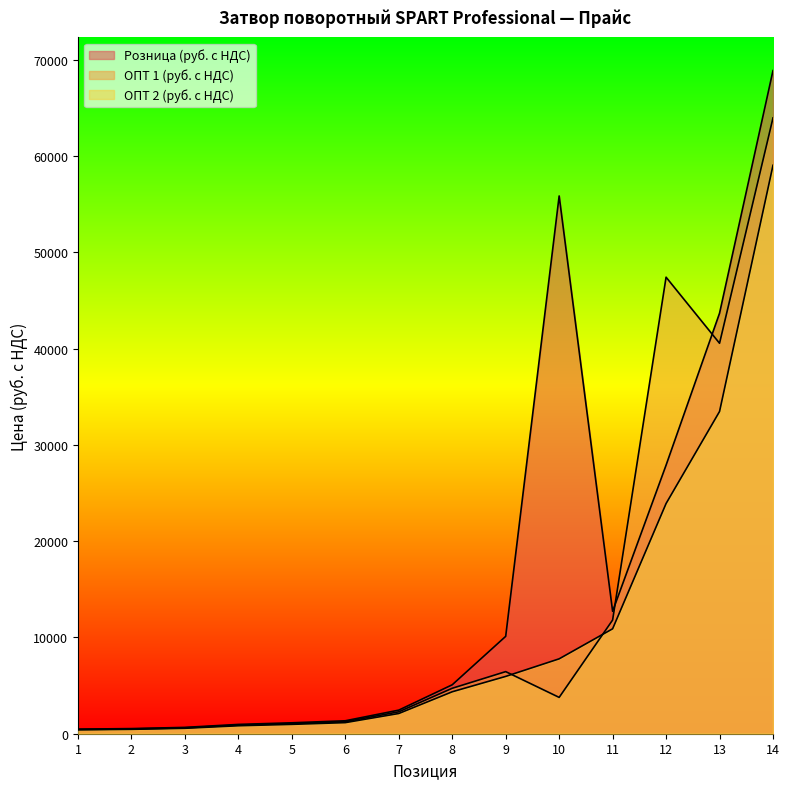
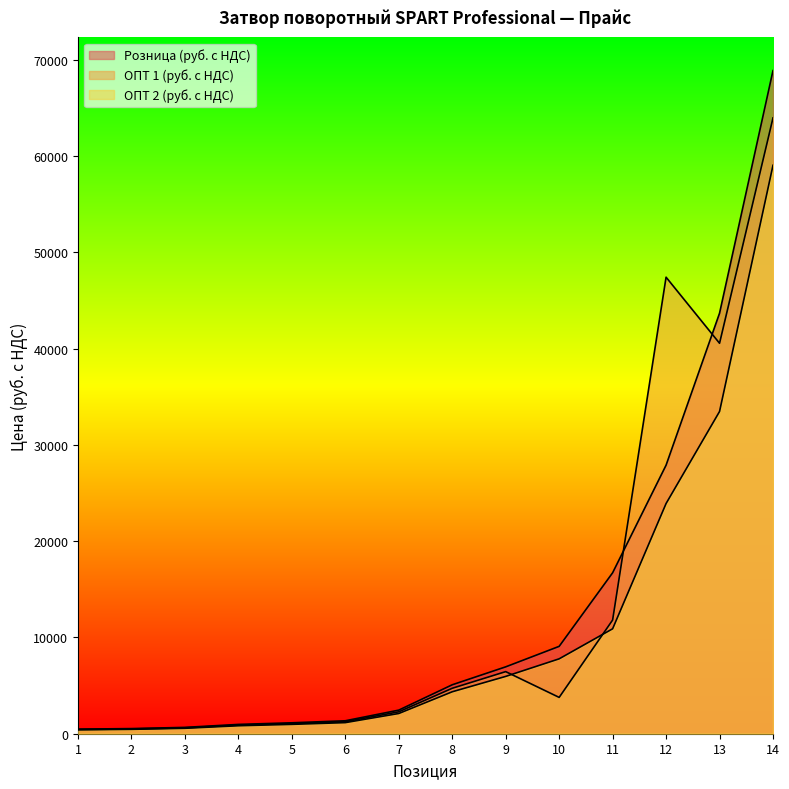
Розница (руб. с НДС), 9: 10000 -> 7000
Розница (руб. с НДС), 10: 56000 -> 9000
Розница (руб. с НДС), 11: 13000 -> 17000
